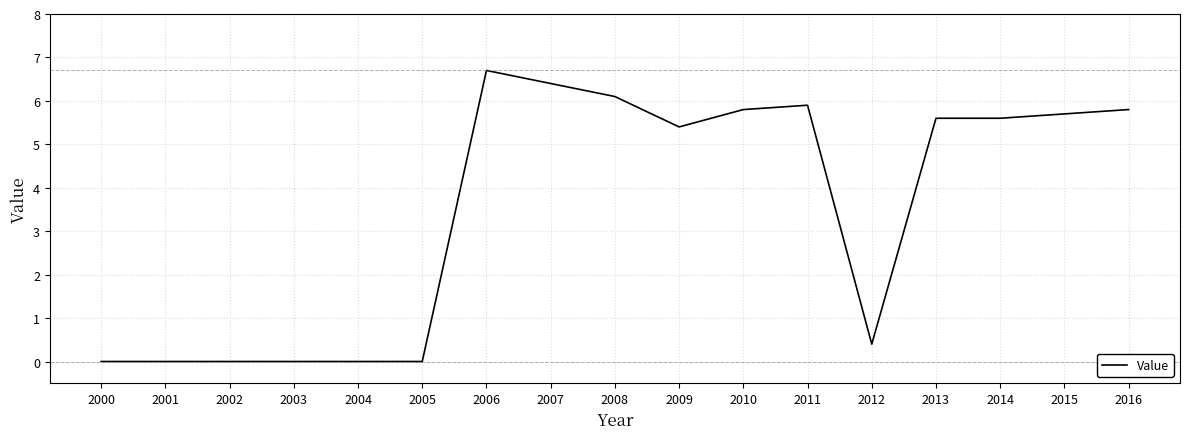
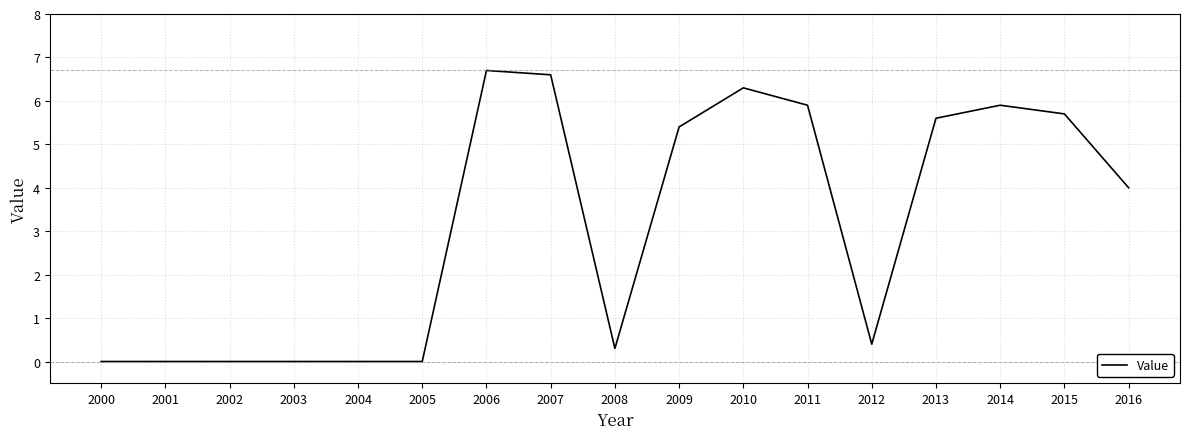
2007: 6.4 -> 6.6
2008: 6.1 -> 0.3
2010: 5.8 -> 6.3
2014: 5.6 -> 5.9
2016: 5.8 -> 4.0
